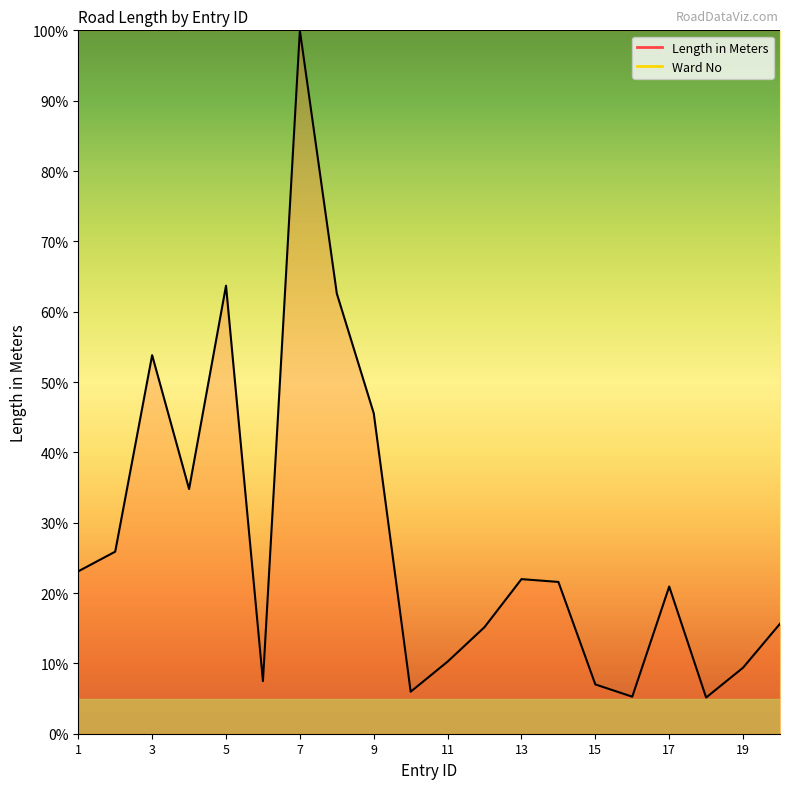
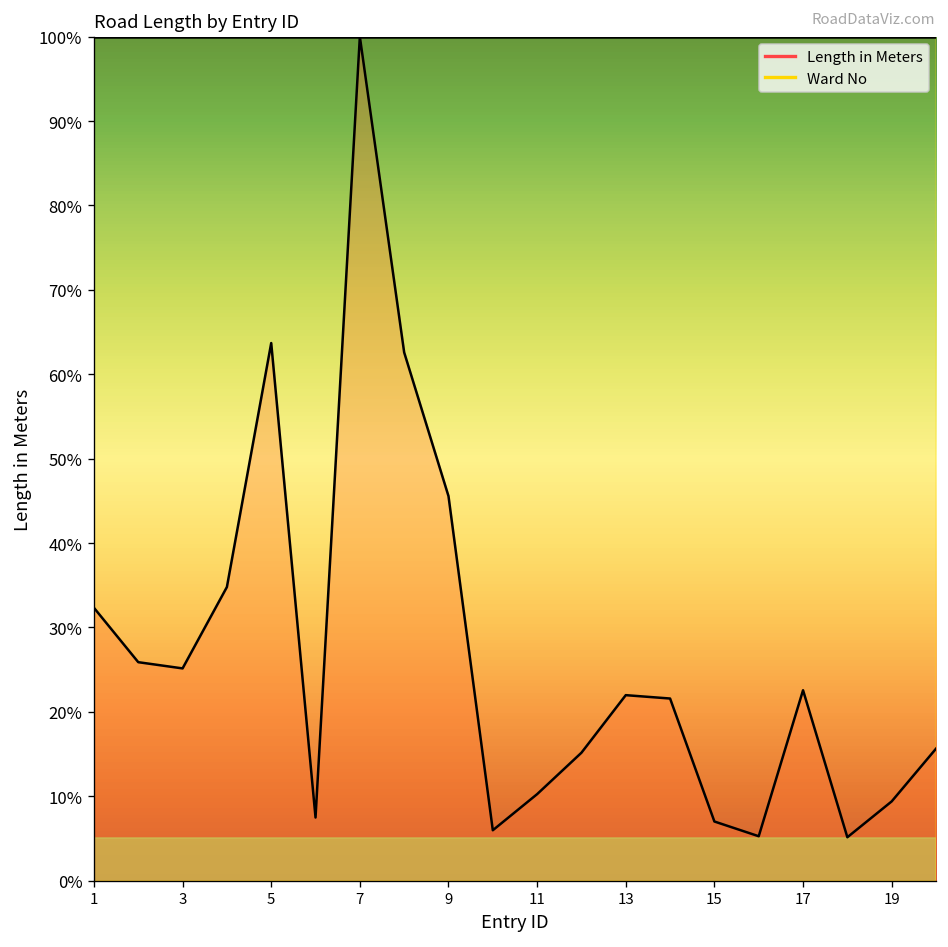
Length in Meters, 1: 23% -> 32%
Length in Meters, 3: 54% -> 25%
Length in Meters, 17: 21% -> 23%
